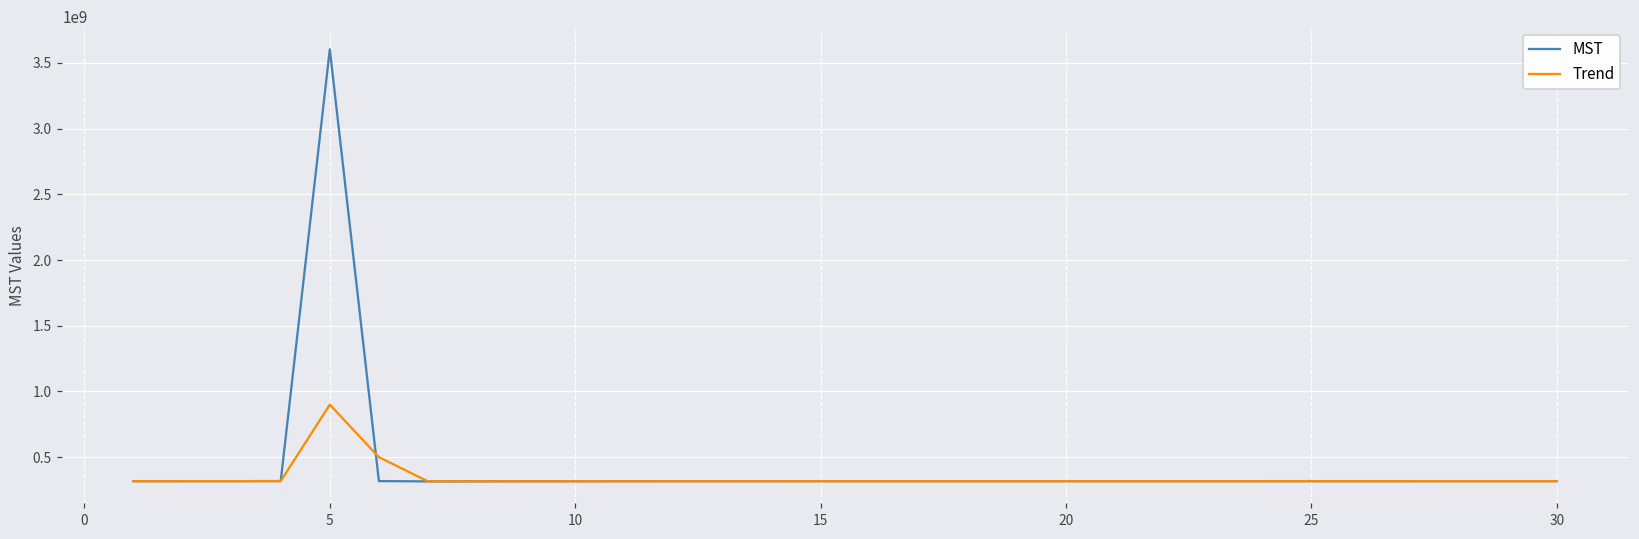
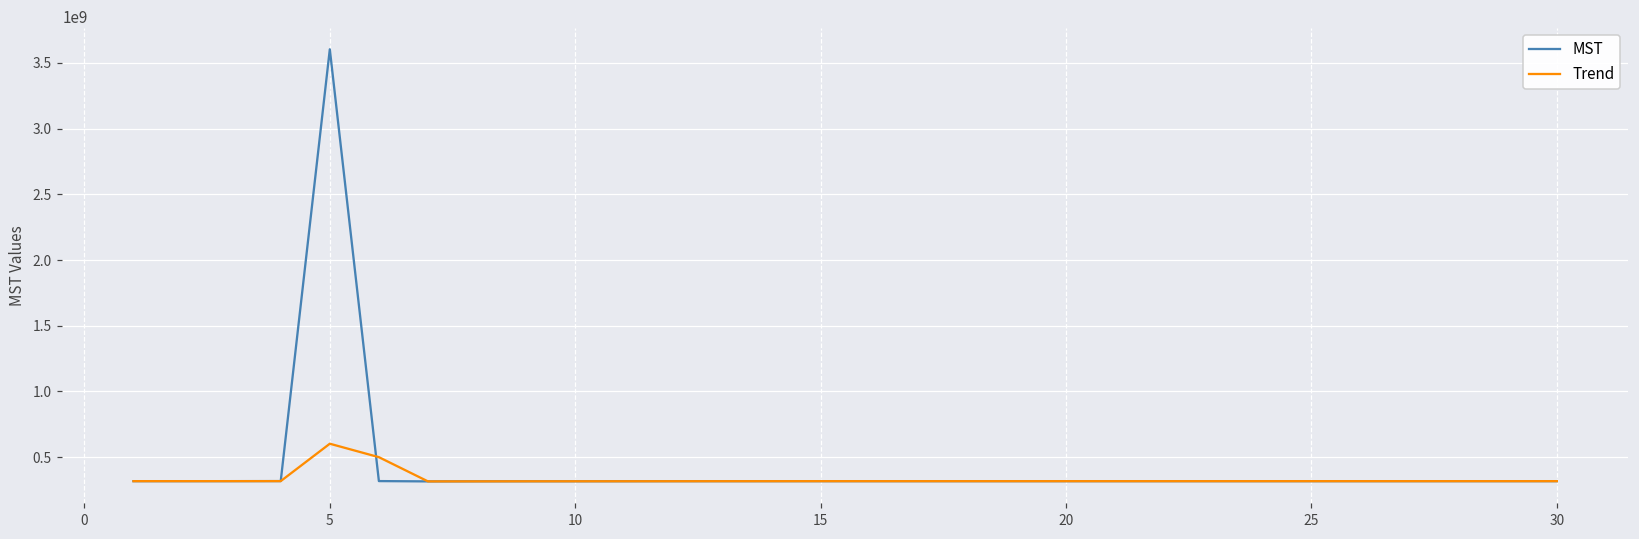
Trend, 5: 900000000 -> 600000000
